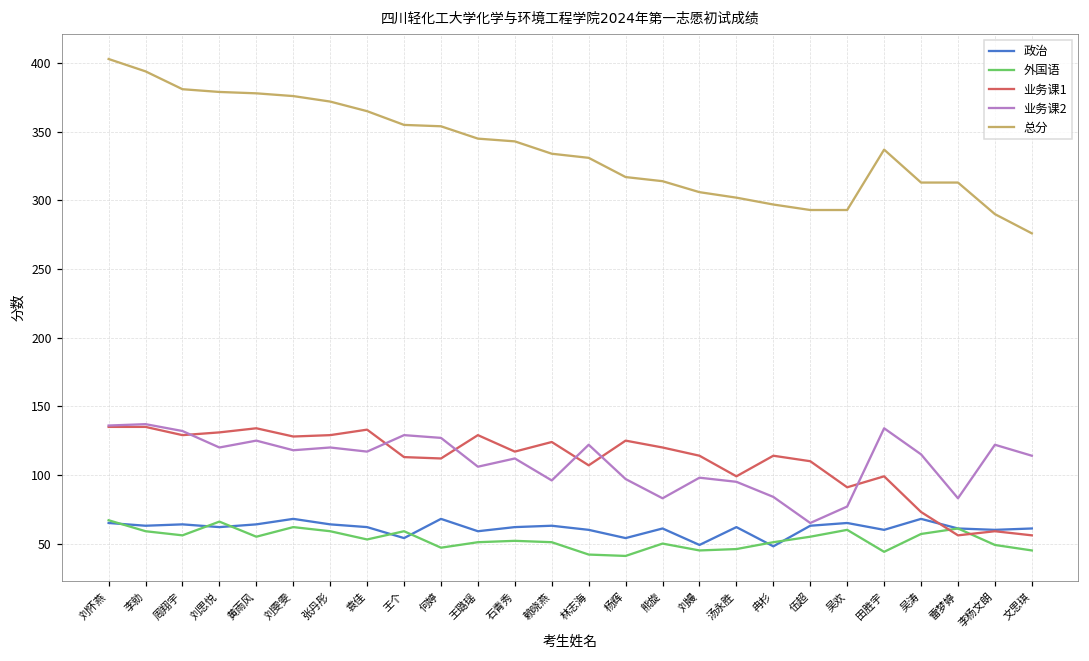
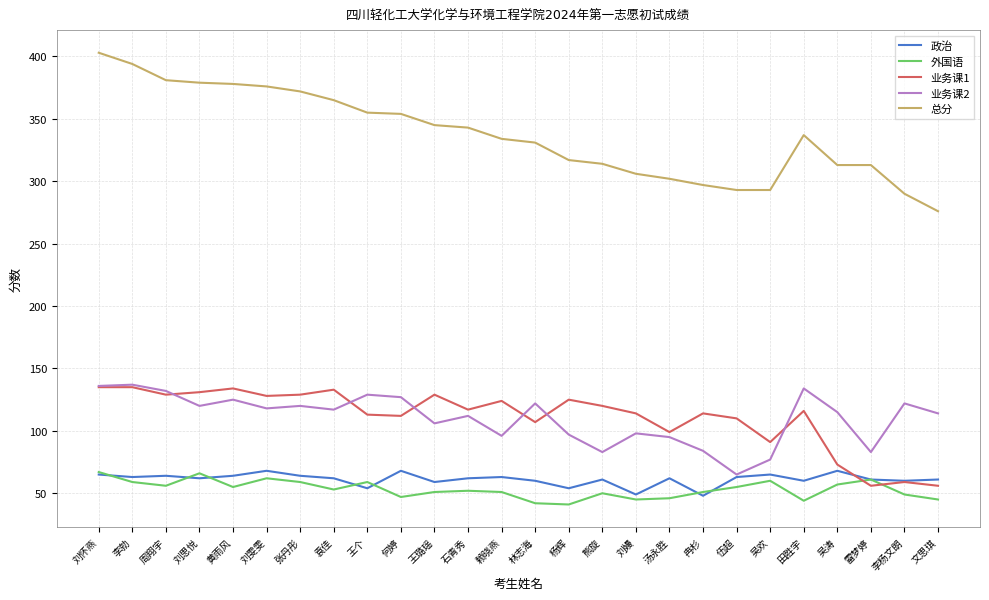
业务课1, 田胜宇: 99 -> 116
